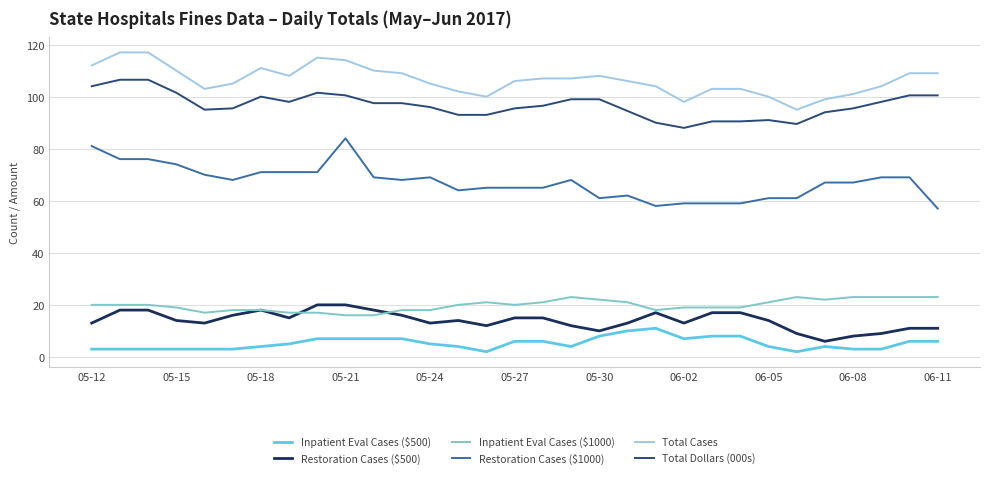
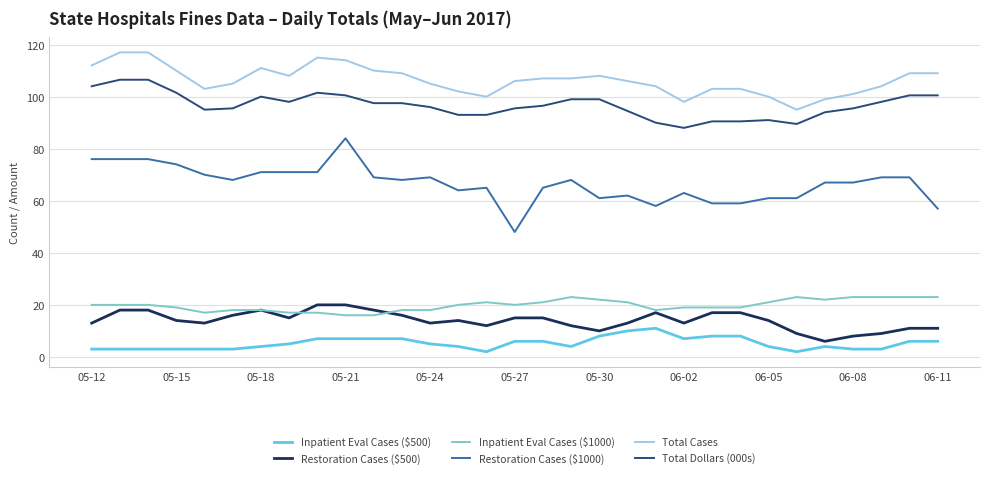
Restoration Cases ($1000), 05-12: 81 -> 76
Restoration Cases ($1000), 05-27: 65 -> 48
Restoration Cases ($1000), 06-02: 59 -> 63
